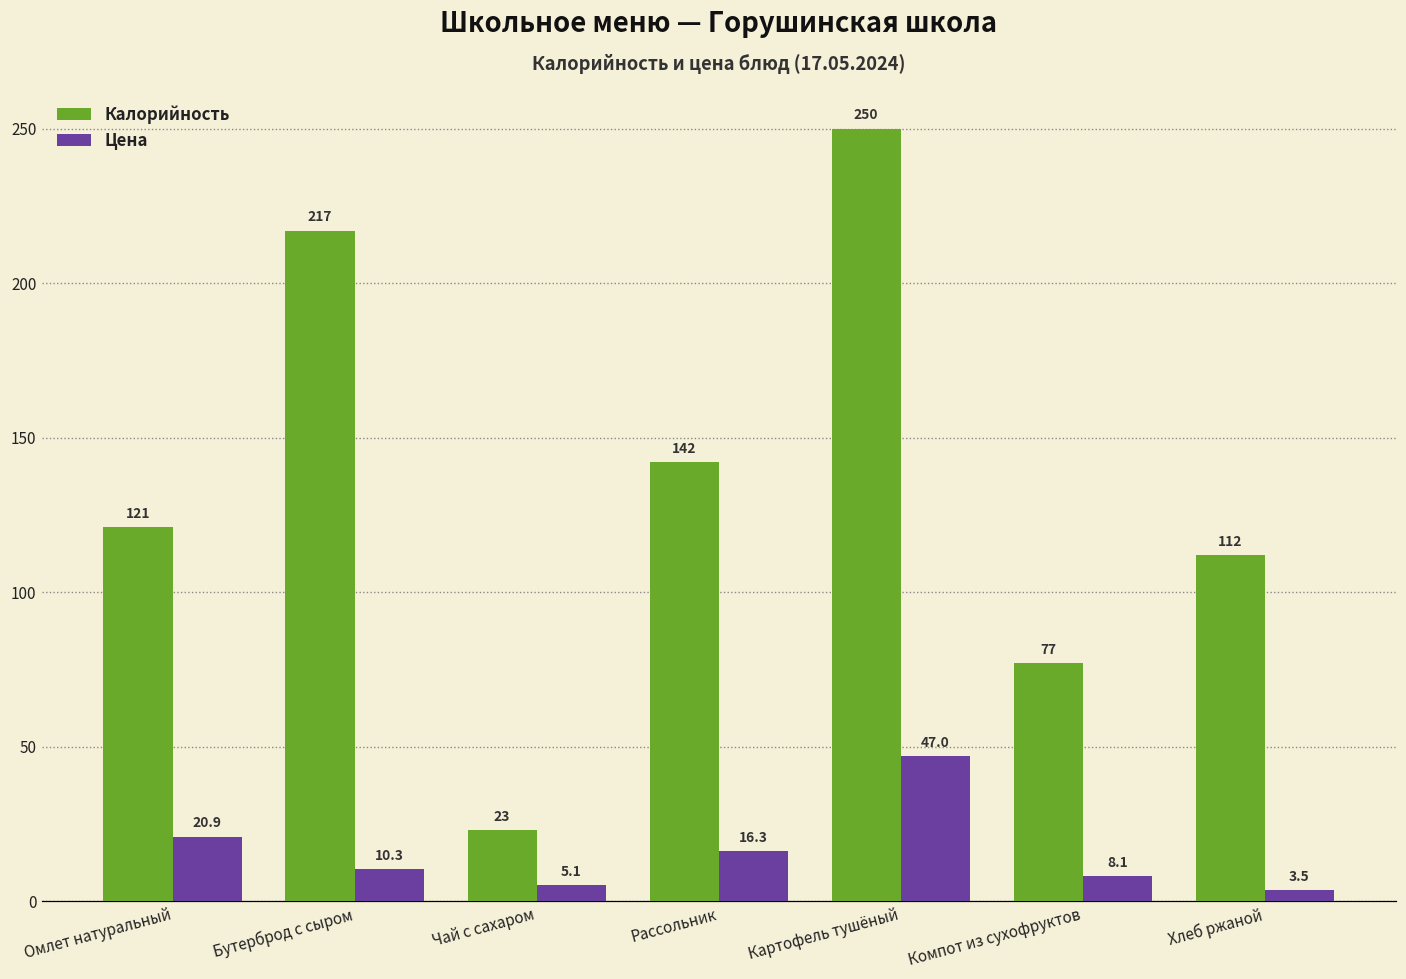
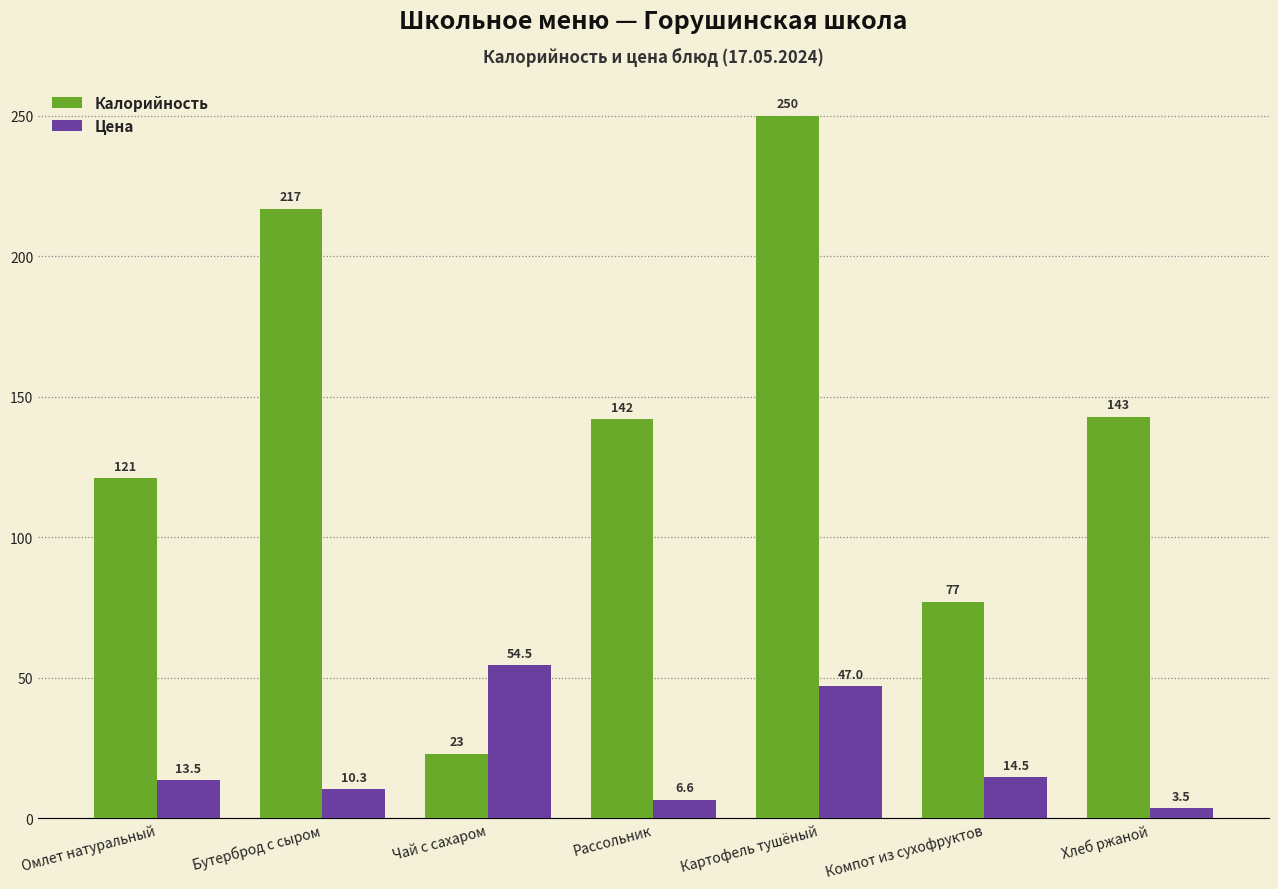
Цена, Омлет натуральный: 20.9 -> 13.5
Цена, Чай с сахаром: 5.1 -> 54.5
Цена, Рассольник: 16.3 -> 6.6
Цена, Компот из сухофруктов: 8.1 -> 14.5
Калорийность, Хлеб ржаной: 112 -> 143
